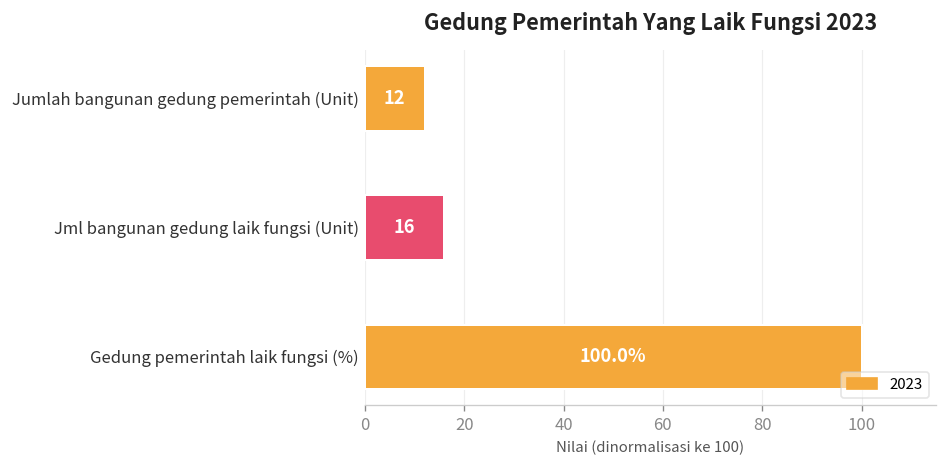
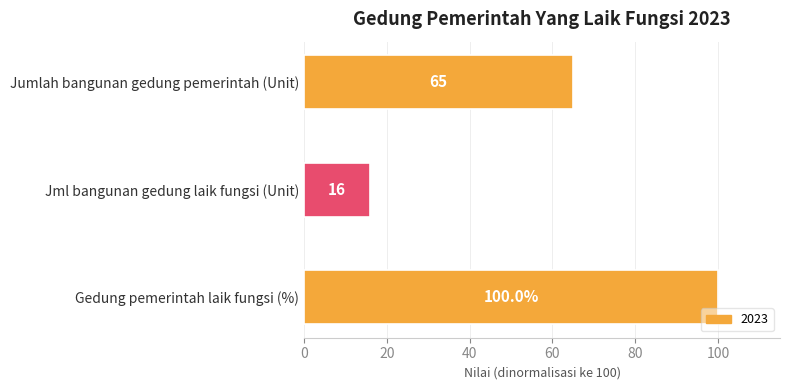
Jumlah bangunan gedung pemerintah (Unit): 12 -> 65
